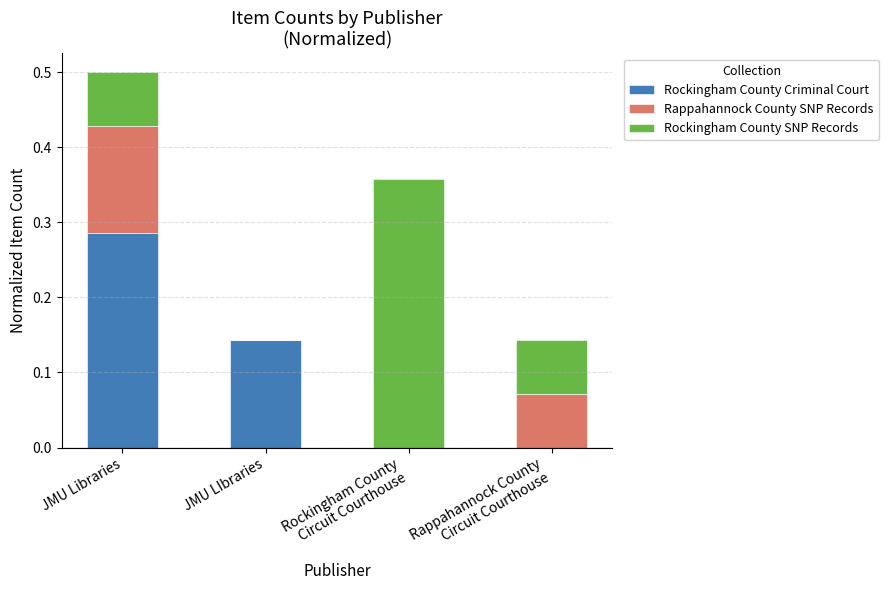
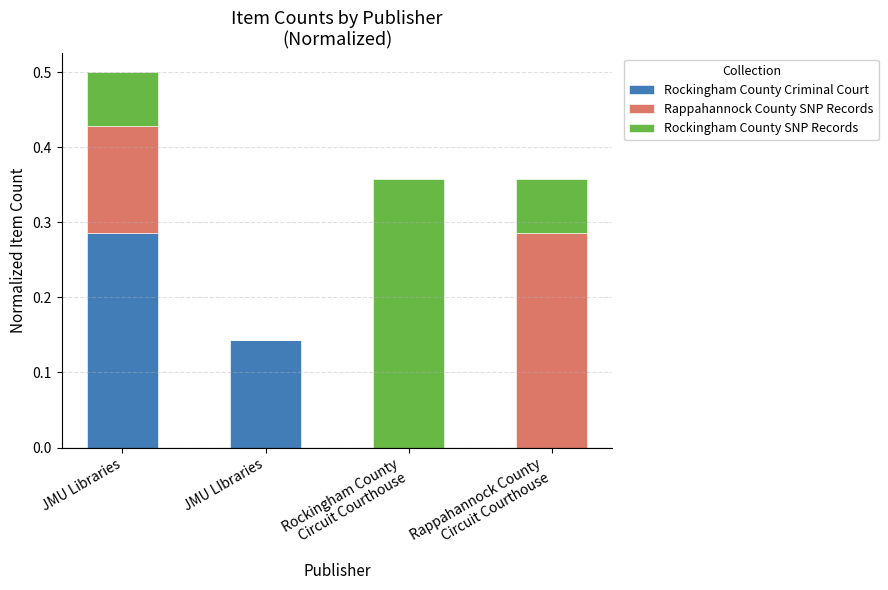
Rappahannock County SNP Records, Rappahannock County Circuit Courthouse: 0.07 -> 0.29
